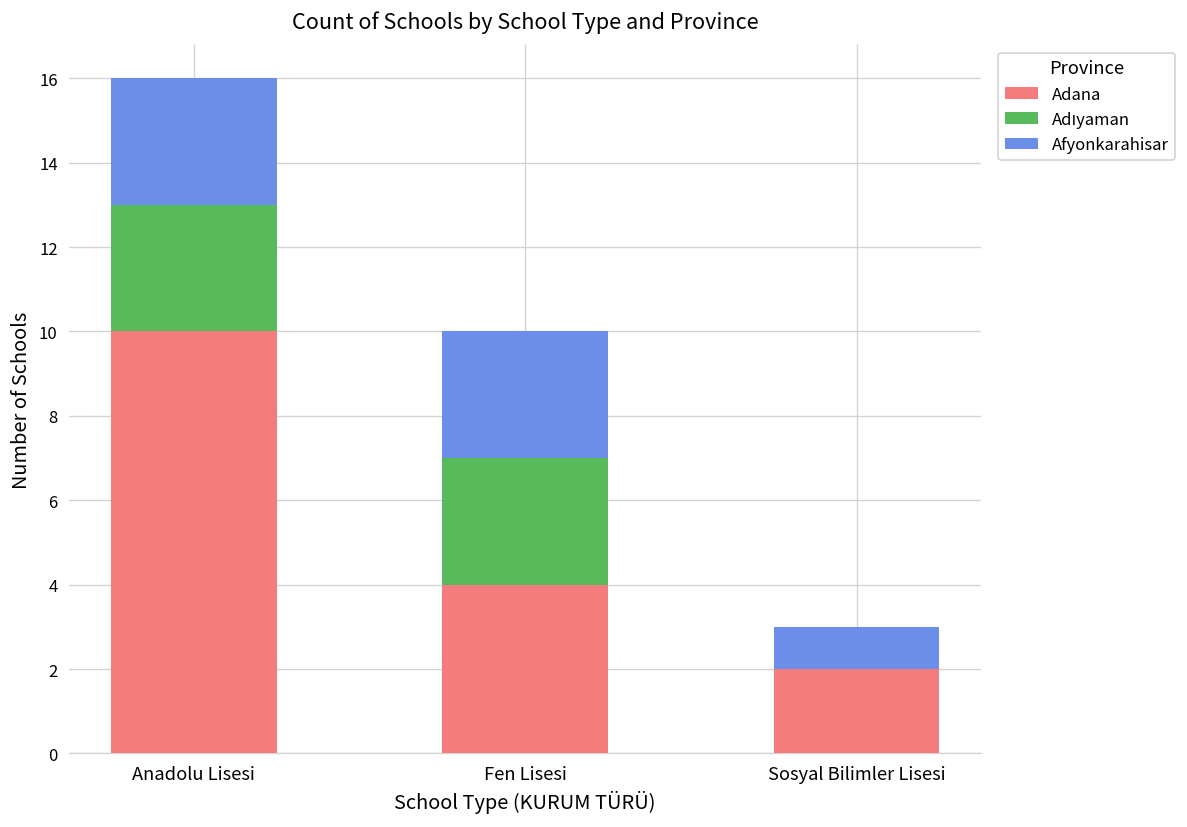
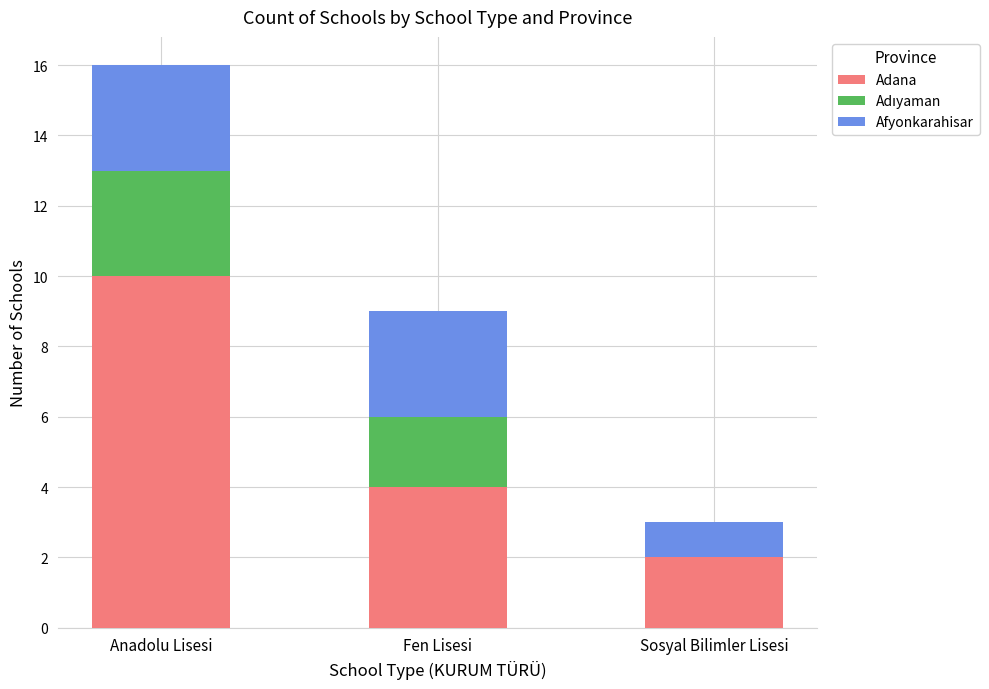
Adıyaman, Fen Lisesi: 3 -> 2
